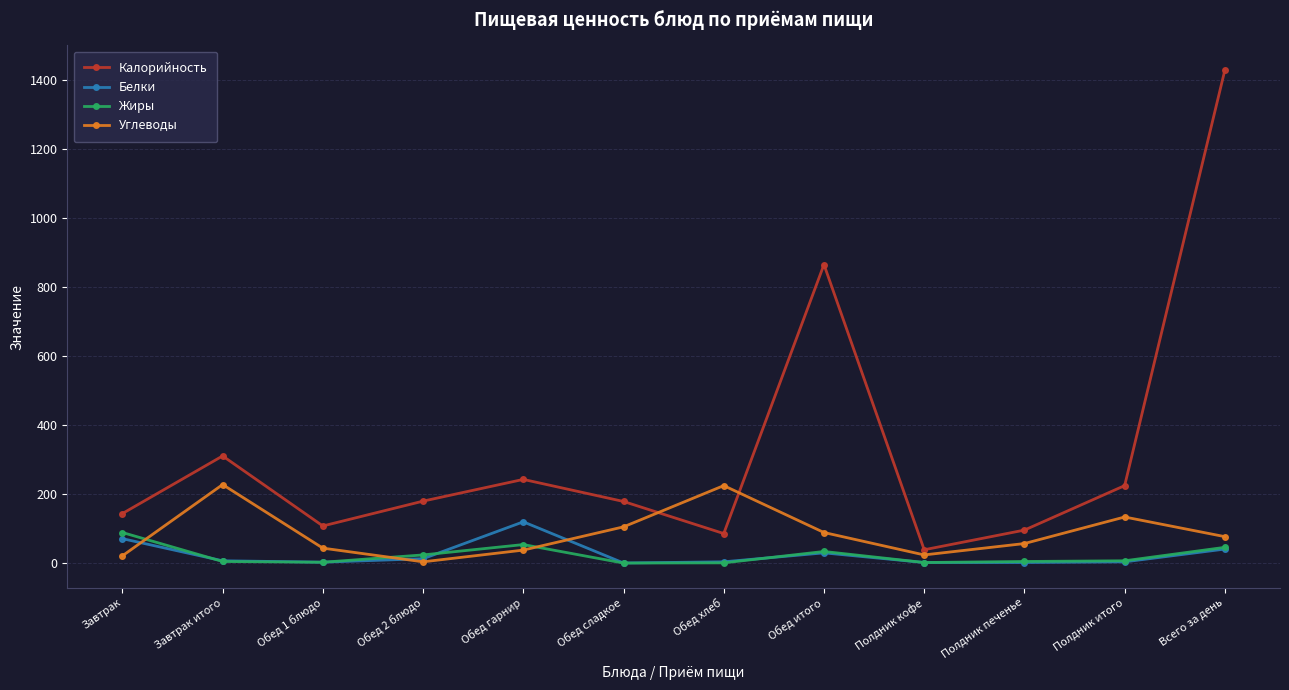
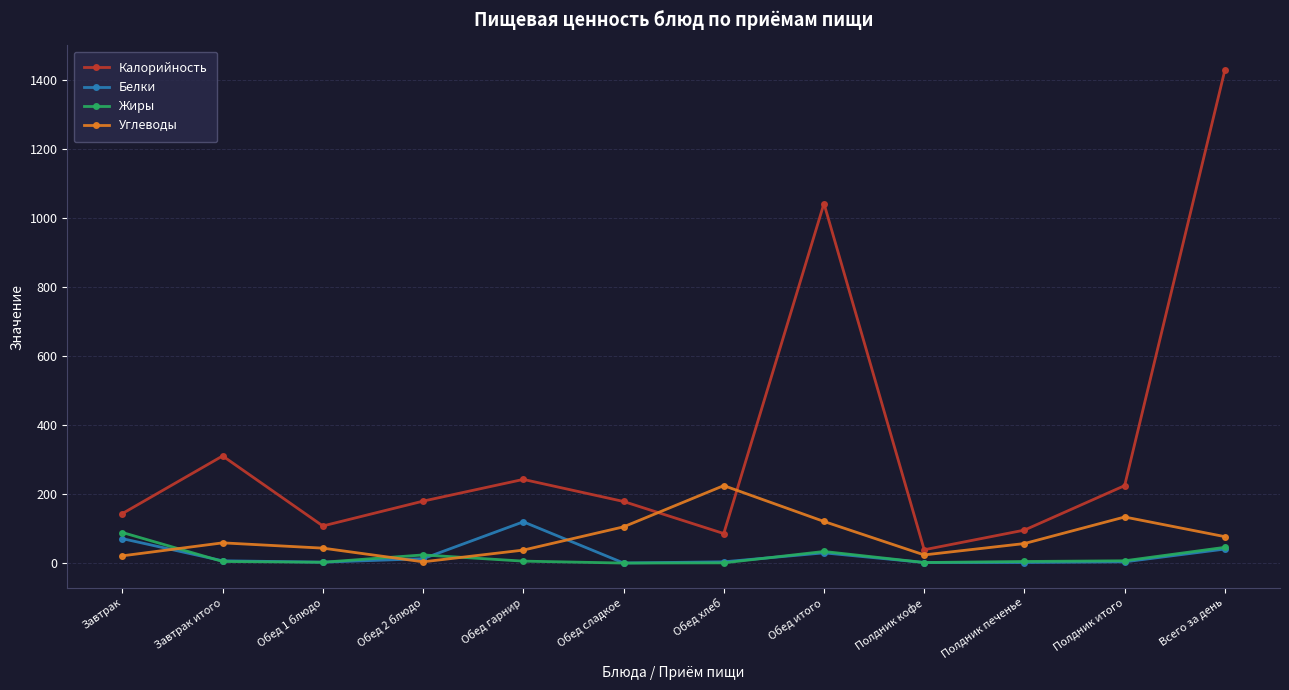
Углеводы, Завтрак итого: 230 -> 60
Жиры, Обед гарнир: 50 -> 10
Калорийность, Обед итого: 870 -> 1040
Углеводы, Обед итого: 90 -> 120
